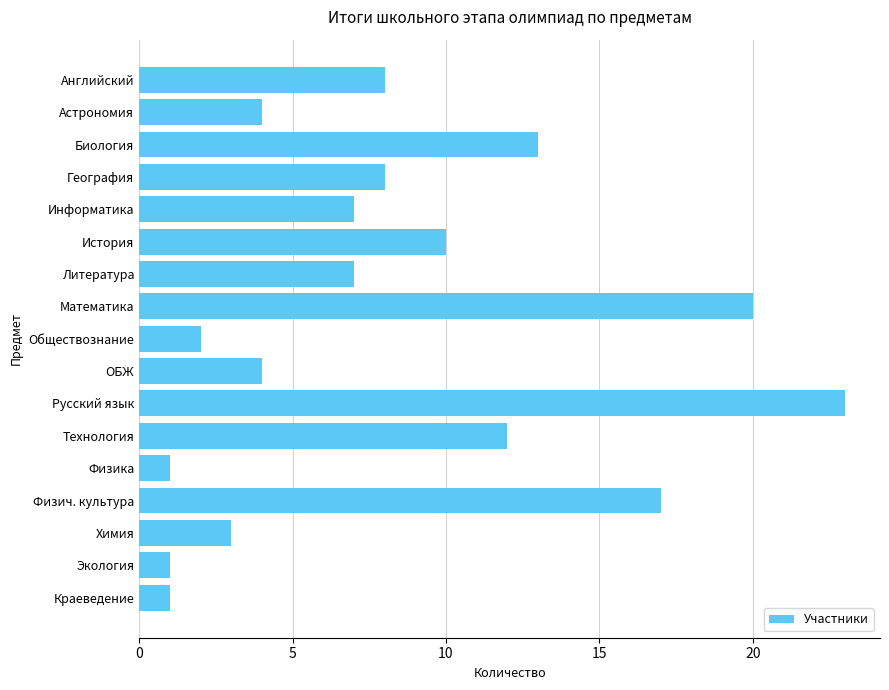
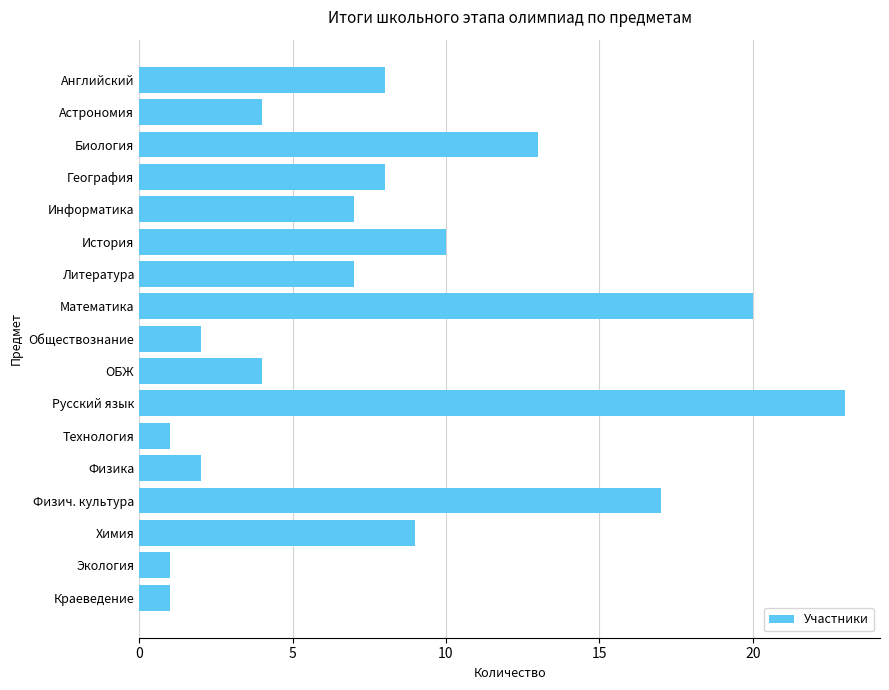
Технология: 12 -> 1
Физика: 1 -> 2
Химия: 3 -> 9
